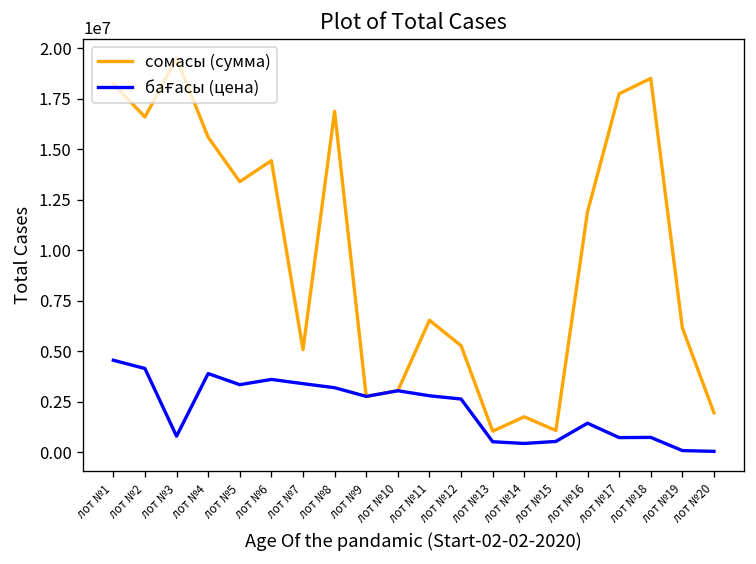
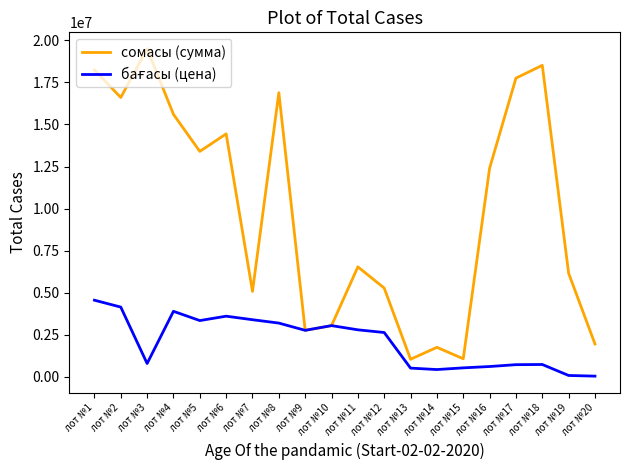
сомасы (сумма), лот №16: 11900000 -> 12400000
бағасы (цена), лот №16: 1400000 -> 600000
